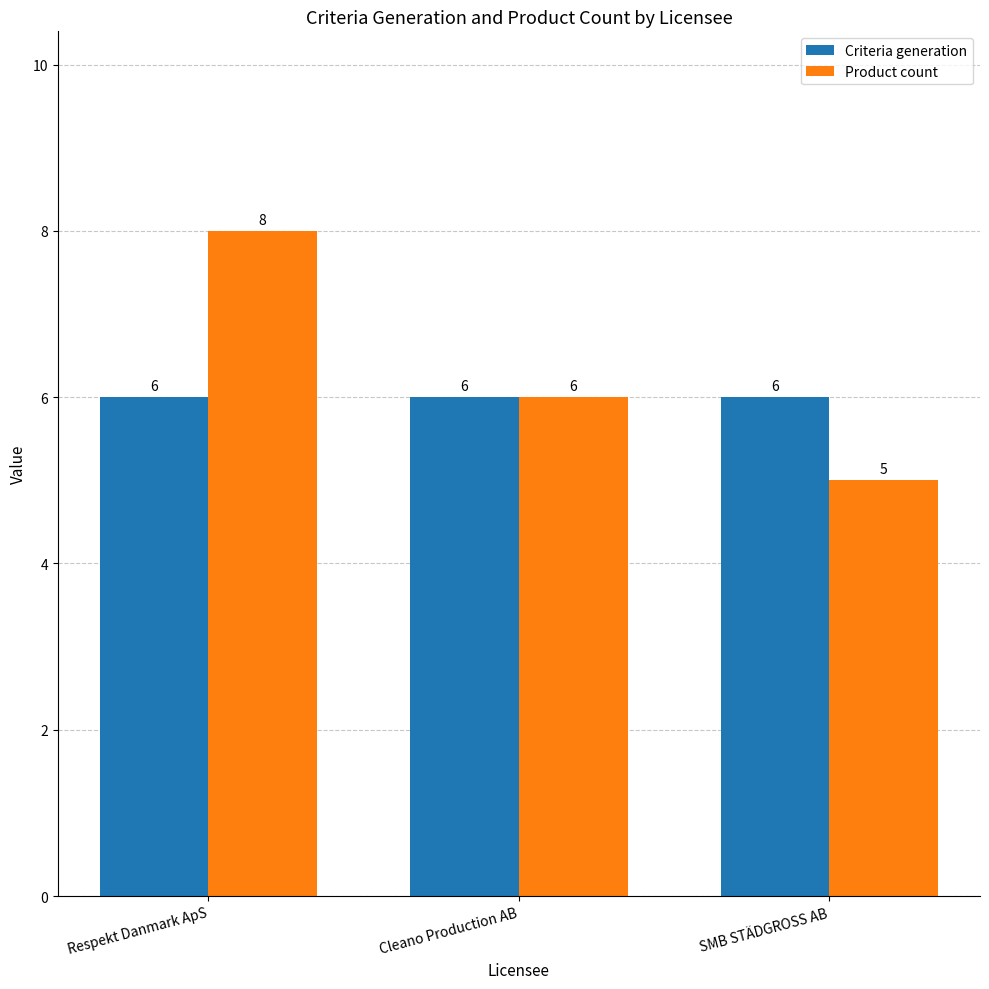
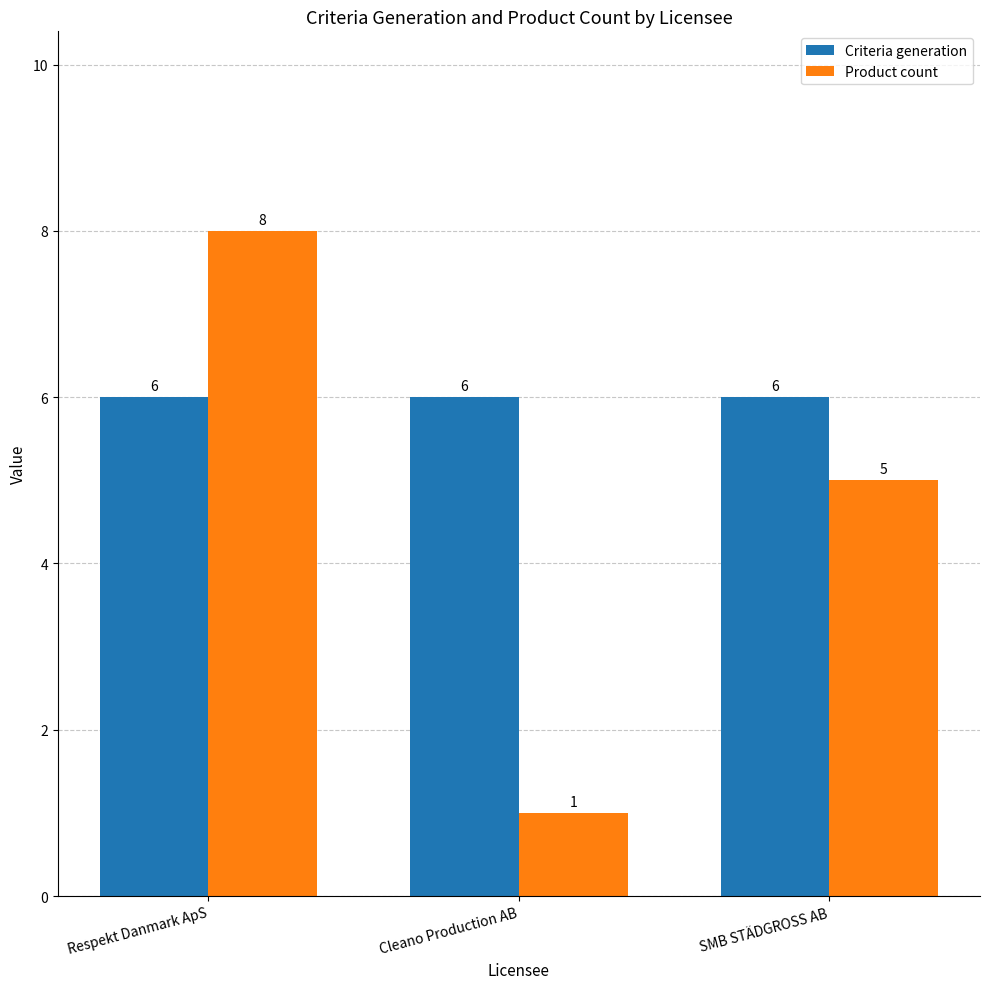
Product count, Cleano Production AB: 6 -> 1
